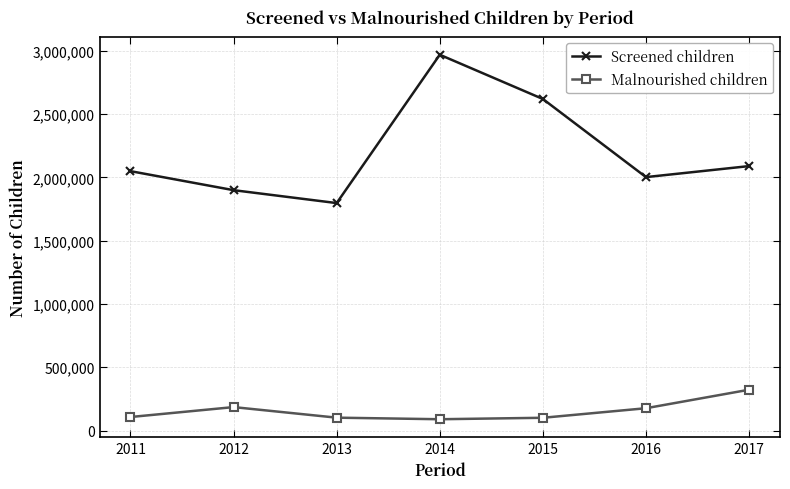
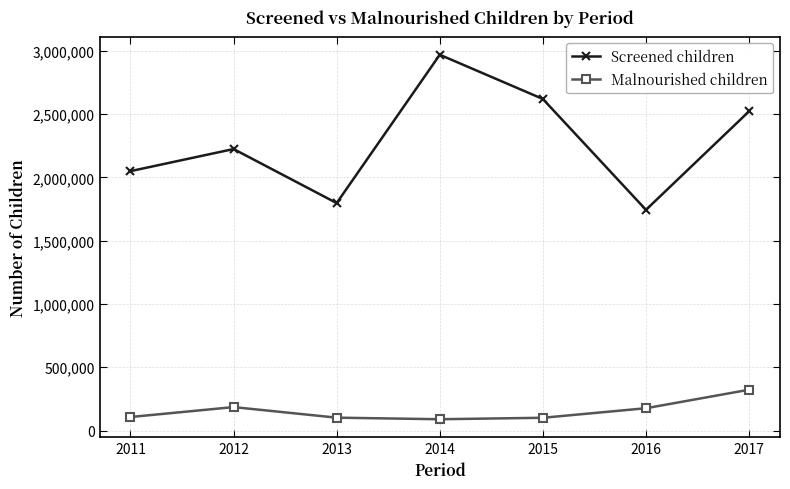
Screened children, 2012: 1,900,000 -> 2,220,000
Screened children, 2016: 2,000,000 -> 1,740,000
Screened children, 2017: 2,090,000 -> 2,520,000
